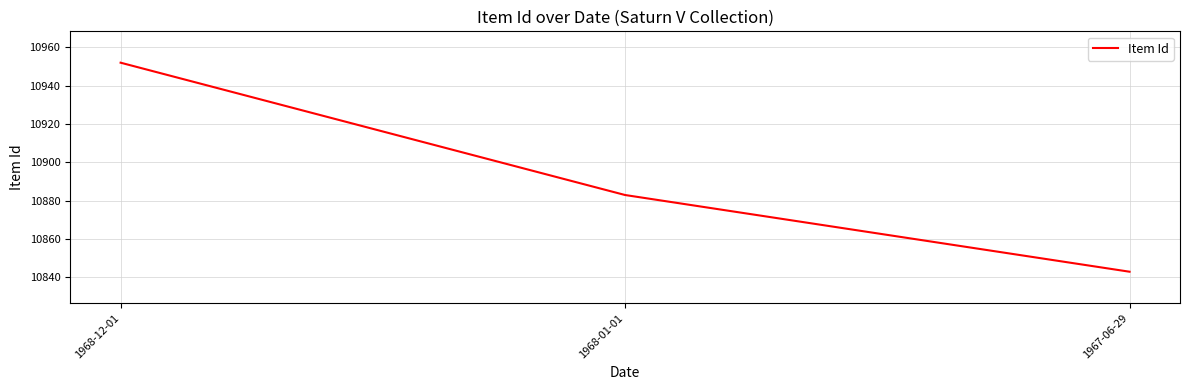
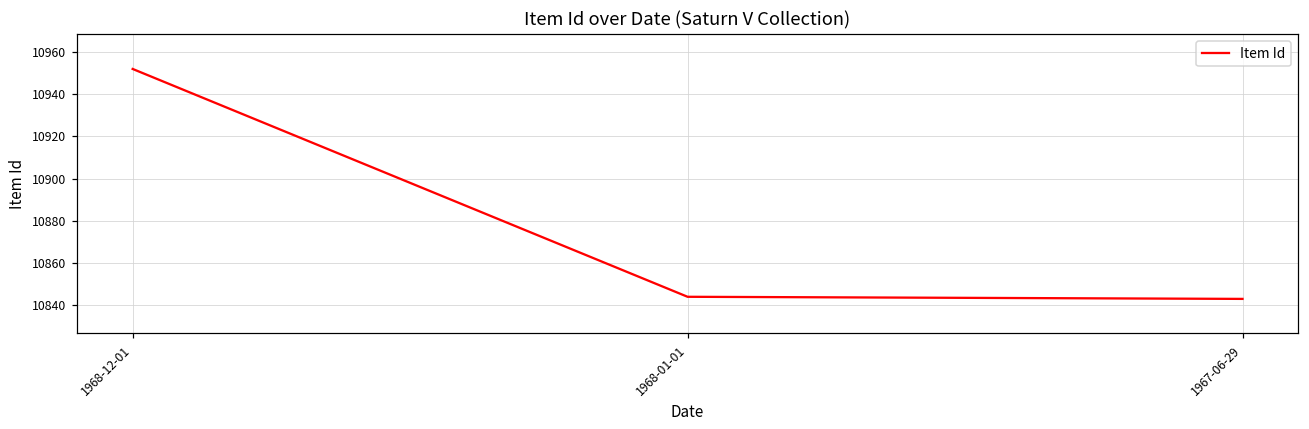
1968-01-01: 10883 -> 10844
